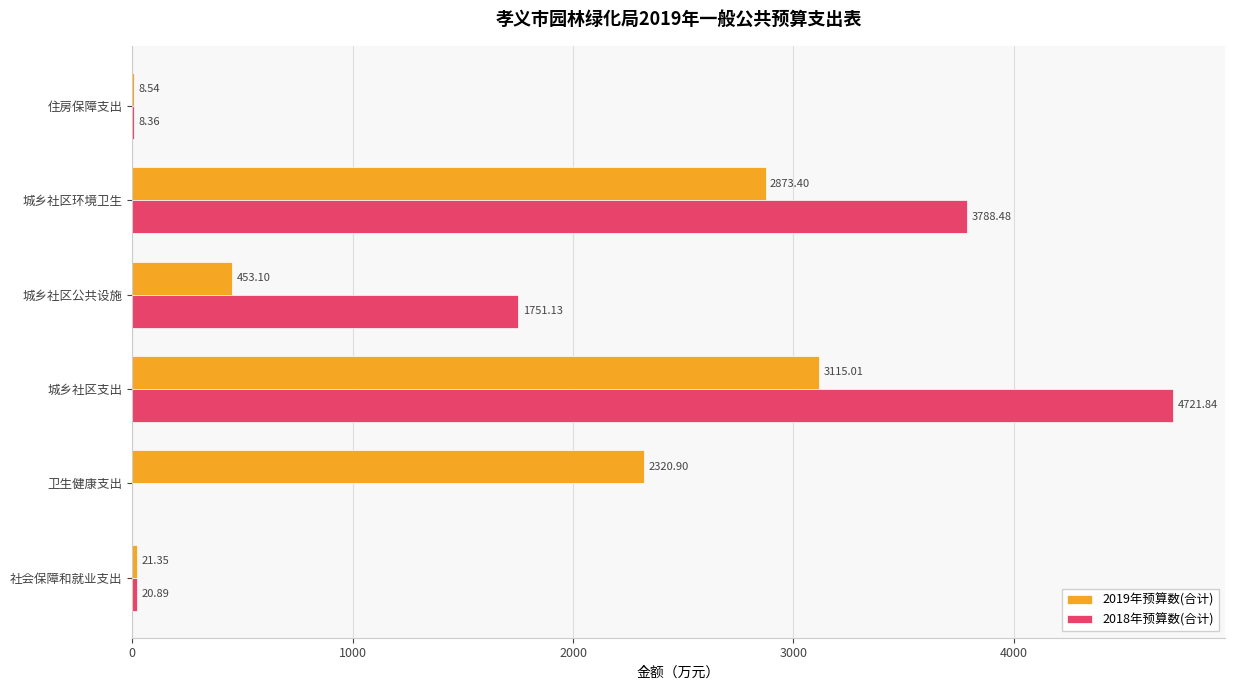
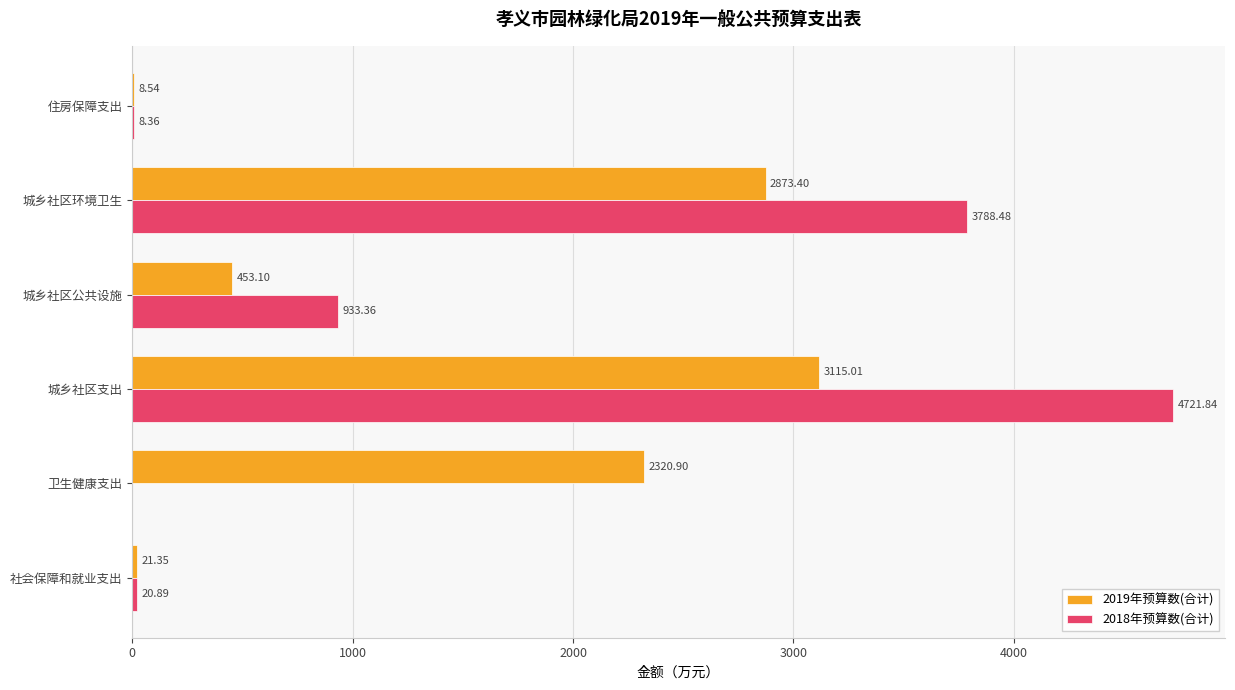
2018年预算数(合计), 城乡社区公共设施: 1751.13 -> 933.36
